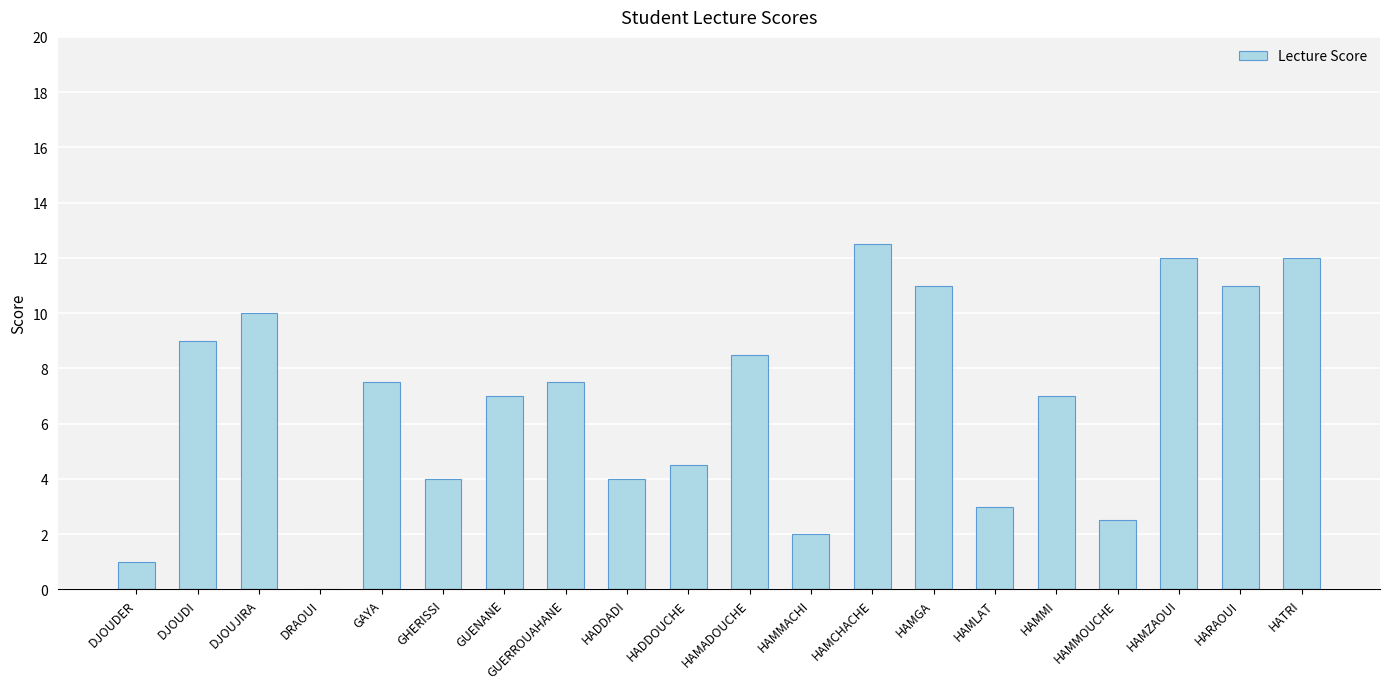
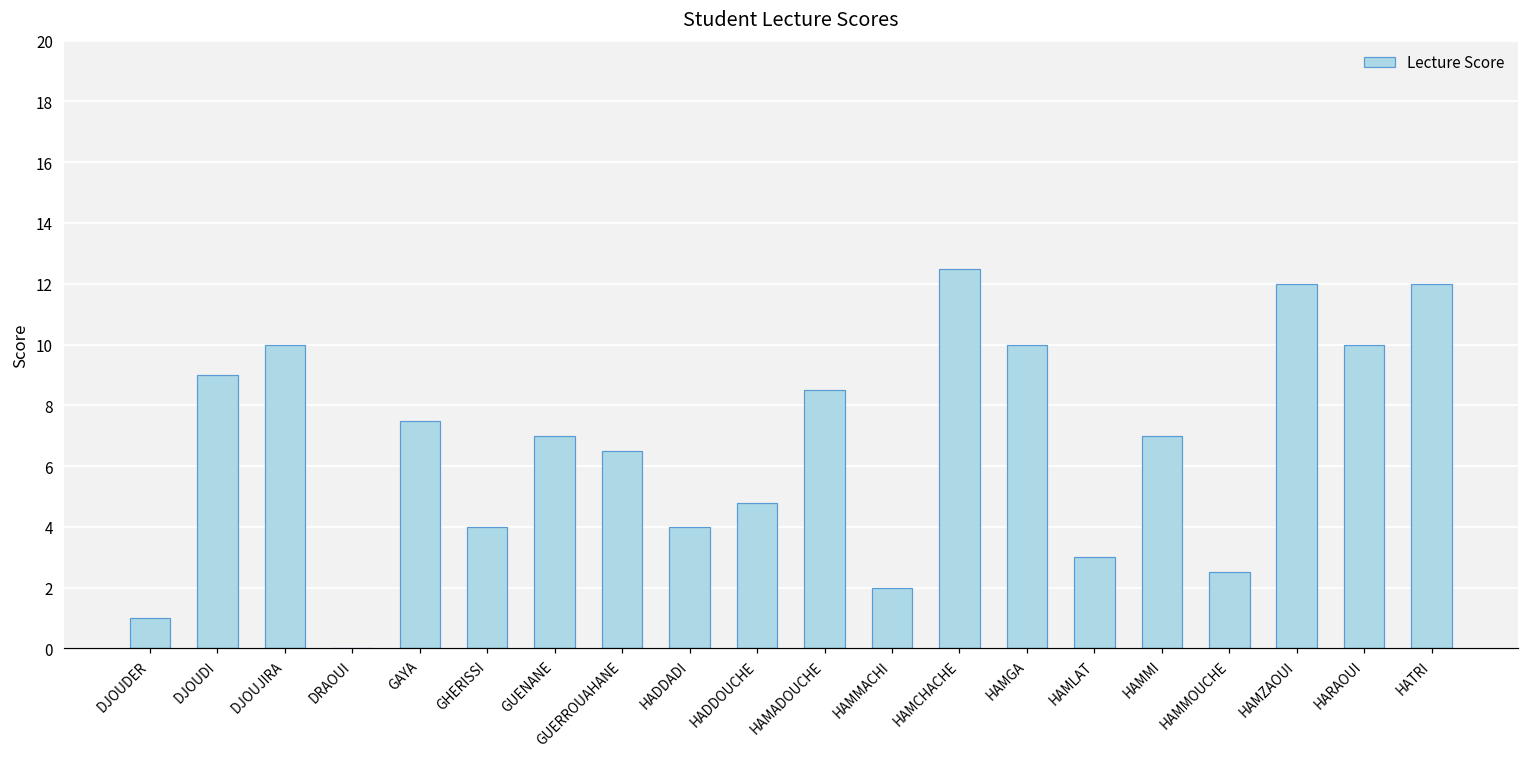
GUERROUAHANE: 7.5 -> 6.5
HADDOUCHE: 4.5 -> 4.8
HAMGA: 11 -> 10
HARAOUI: 11 -> 10
